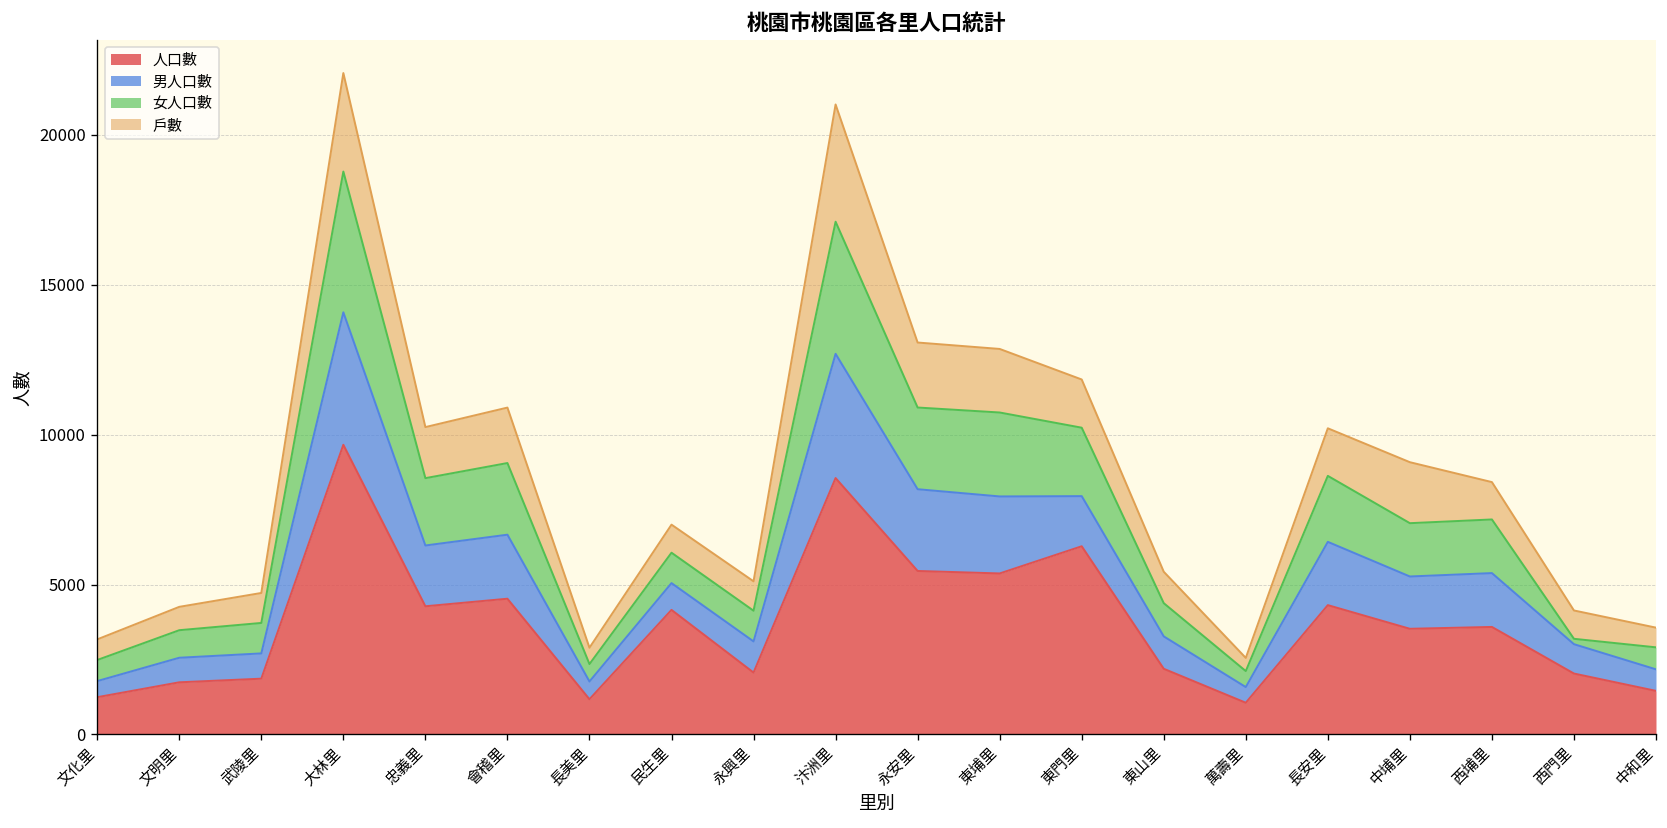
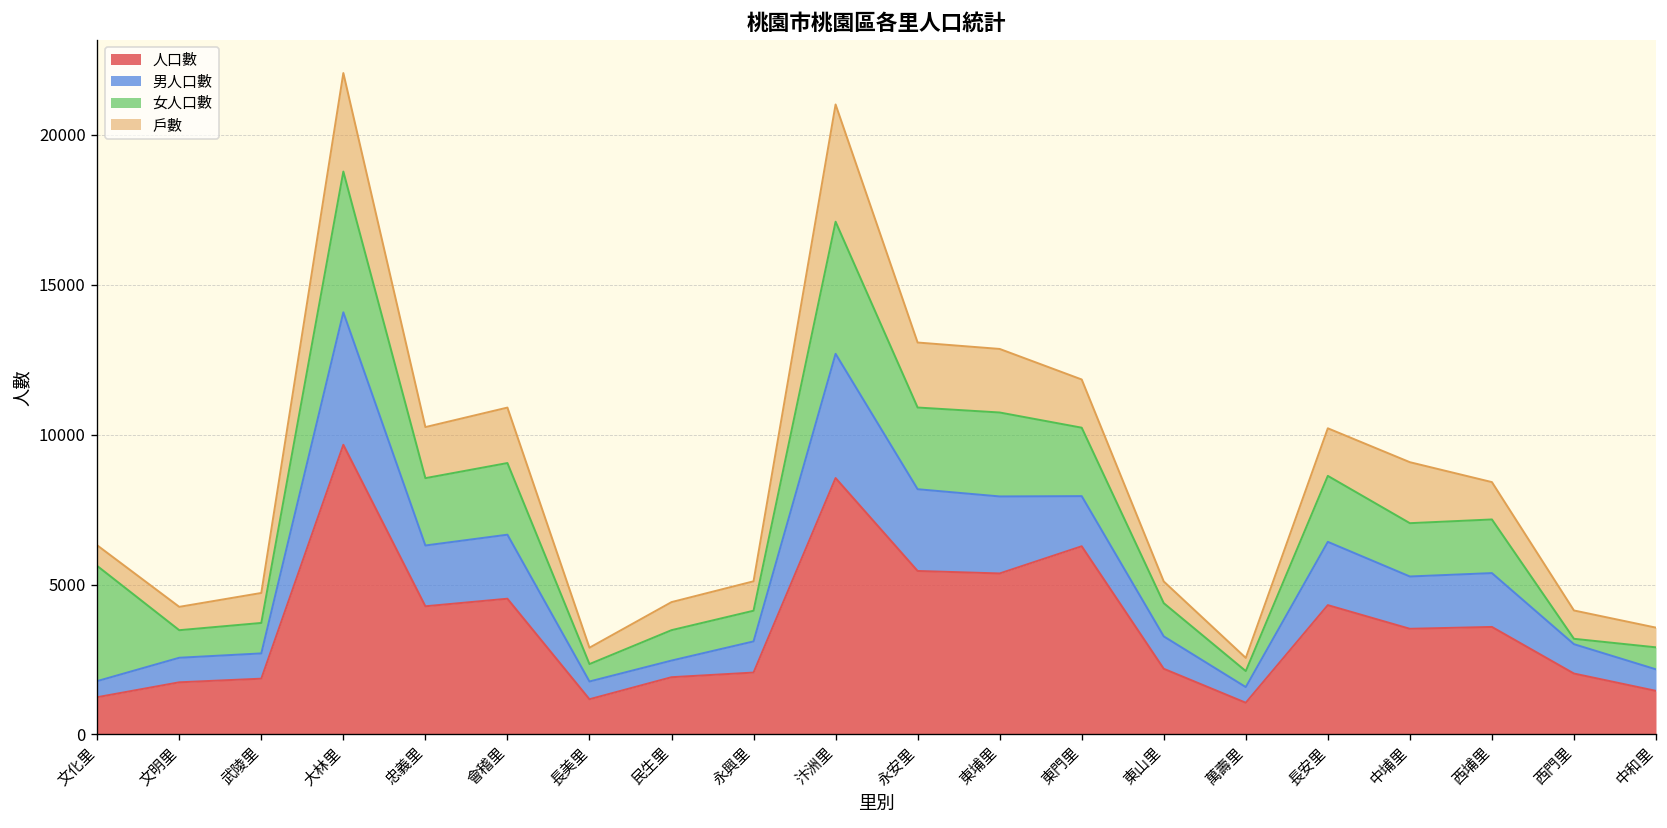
女人口數, 文化里: 700 -> 3800
人口數, 民生里: 4200 -> 1900
男人口數, 民生里: 900 -> 600
戶數, 東山里: 1000 -> 700
